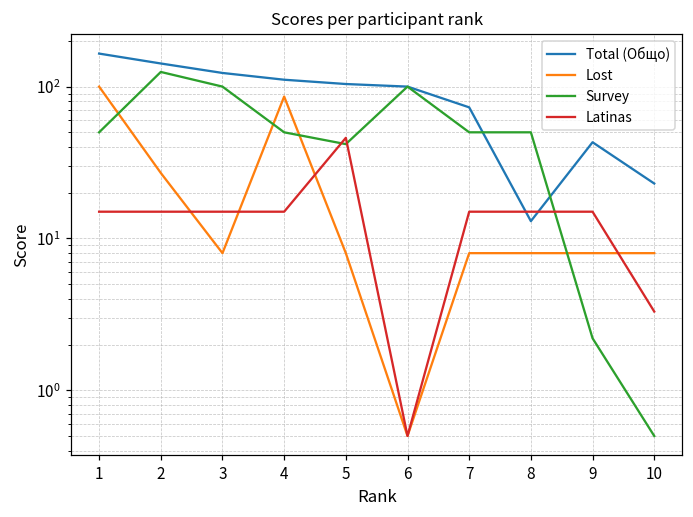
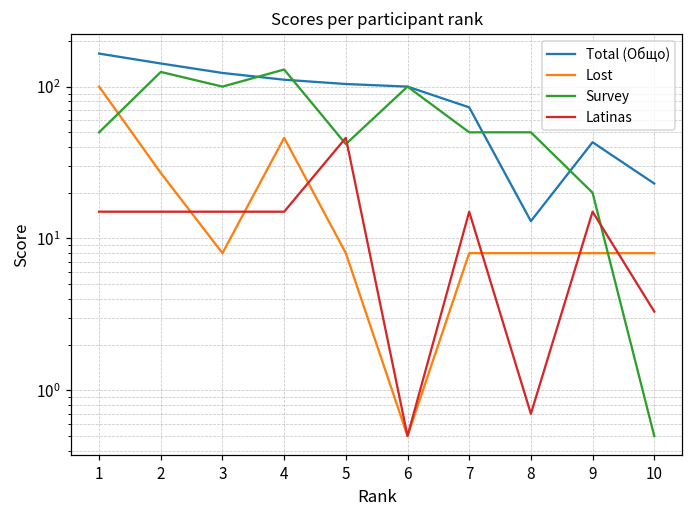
Lost, 4: 90 -> 46
Survey, 4: 50 -> 130
Latinas, 8: 15 -> 0.7
Survey, 9: 2.2 -> 20
